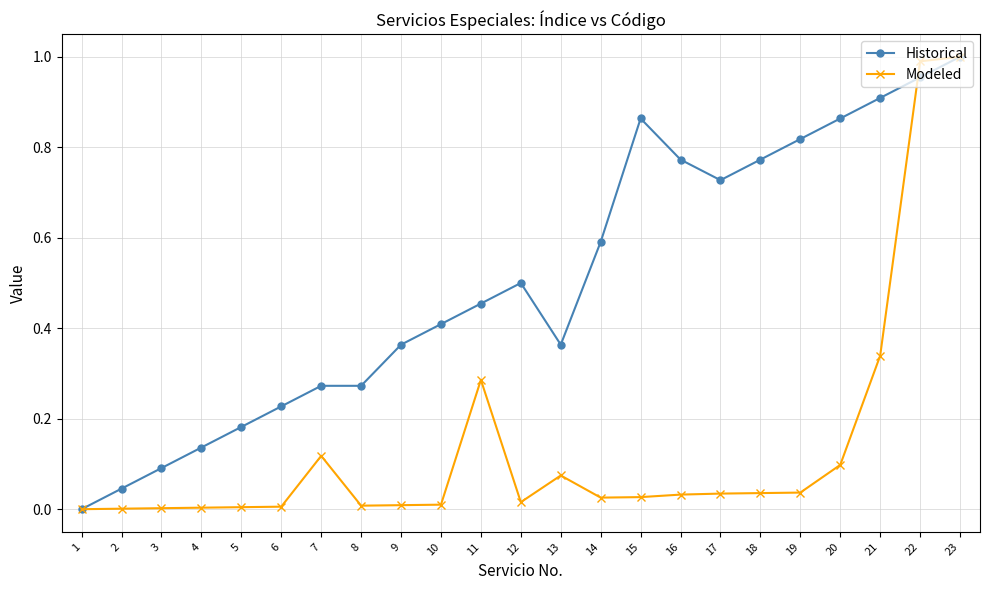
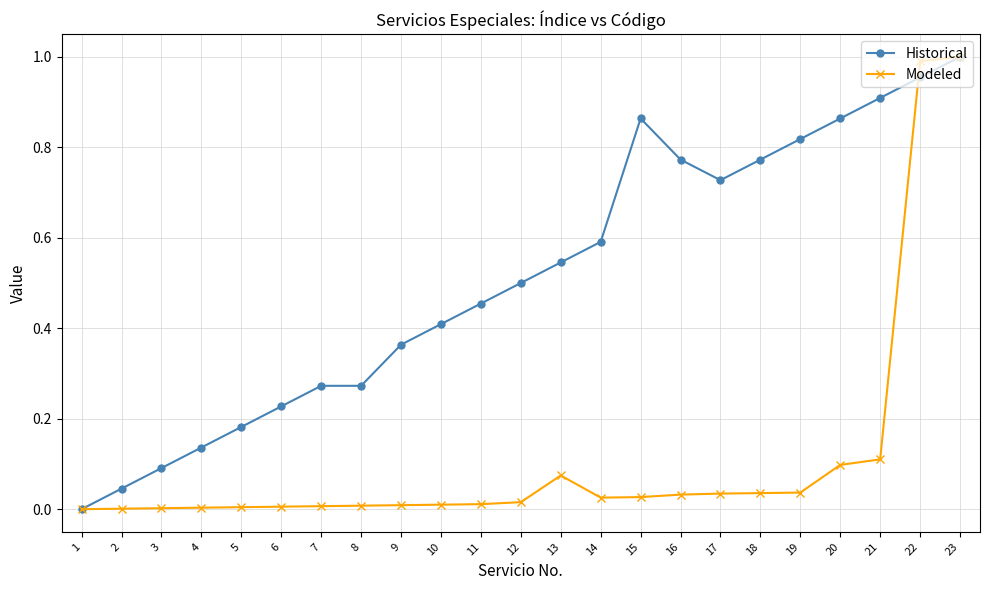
Modeled, 7: 0.12 -> 0.01
Modeled, 11: 0.29 -> 0.01
Historical, 13: 0.36 -> 0.55
Modeled, 21: 0.34 -> 0.11
